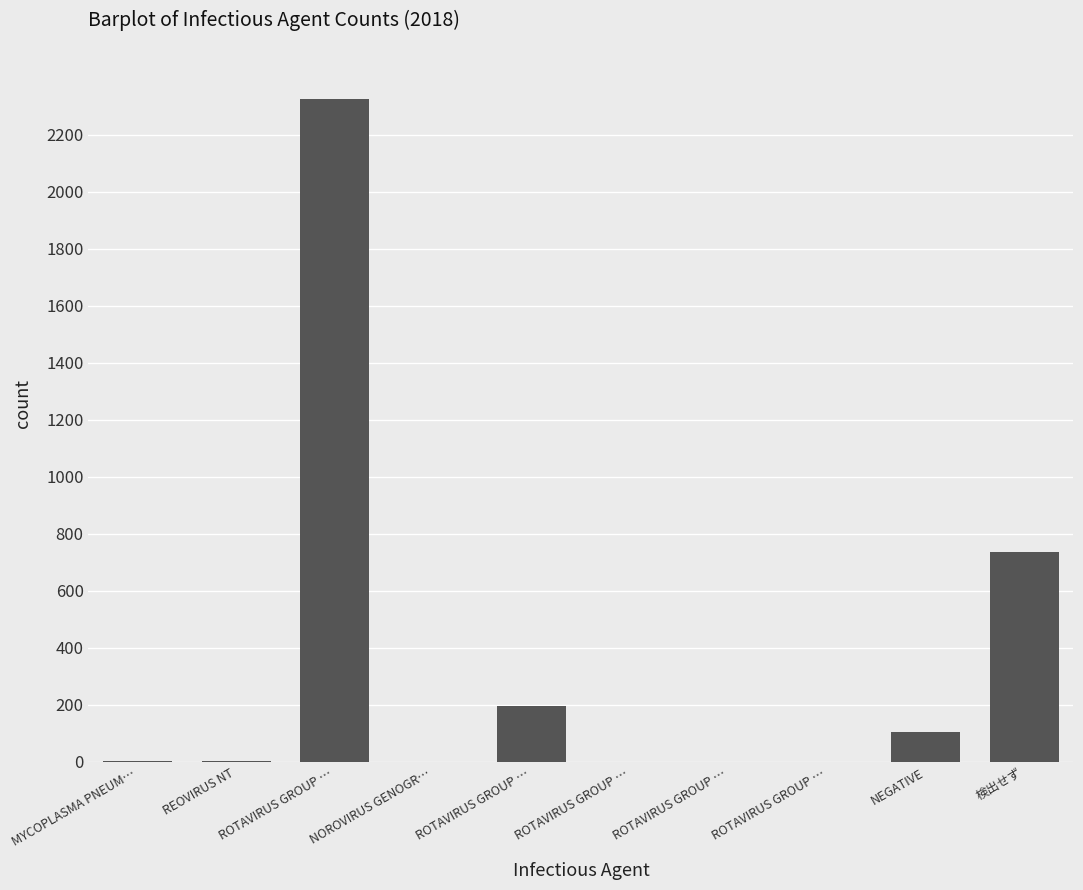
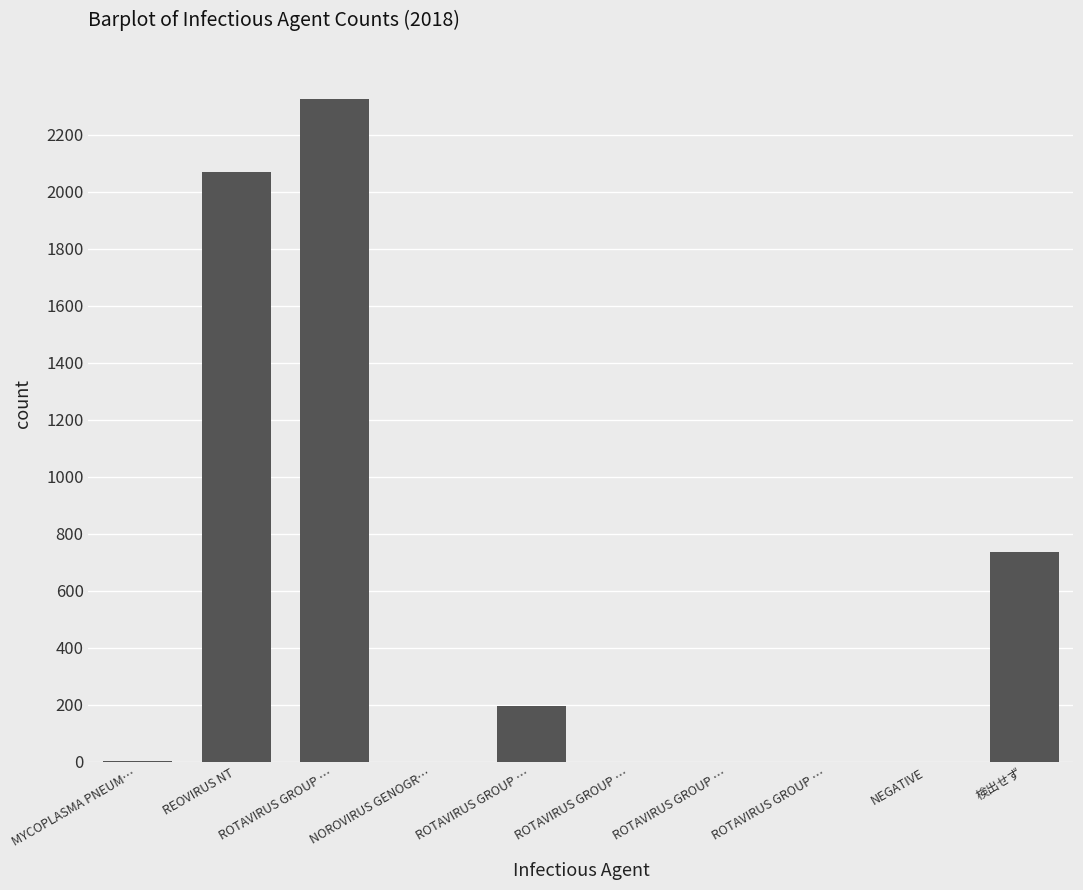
REOVIRUS NT: 0 -> 2070
NEGATIVE: 110 -> 0
